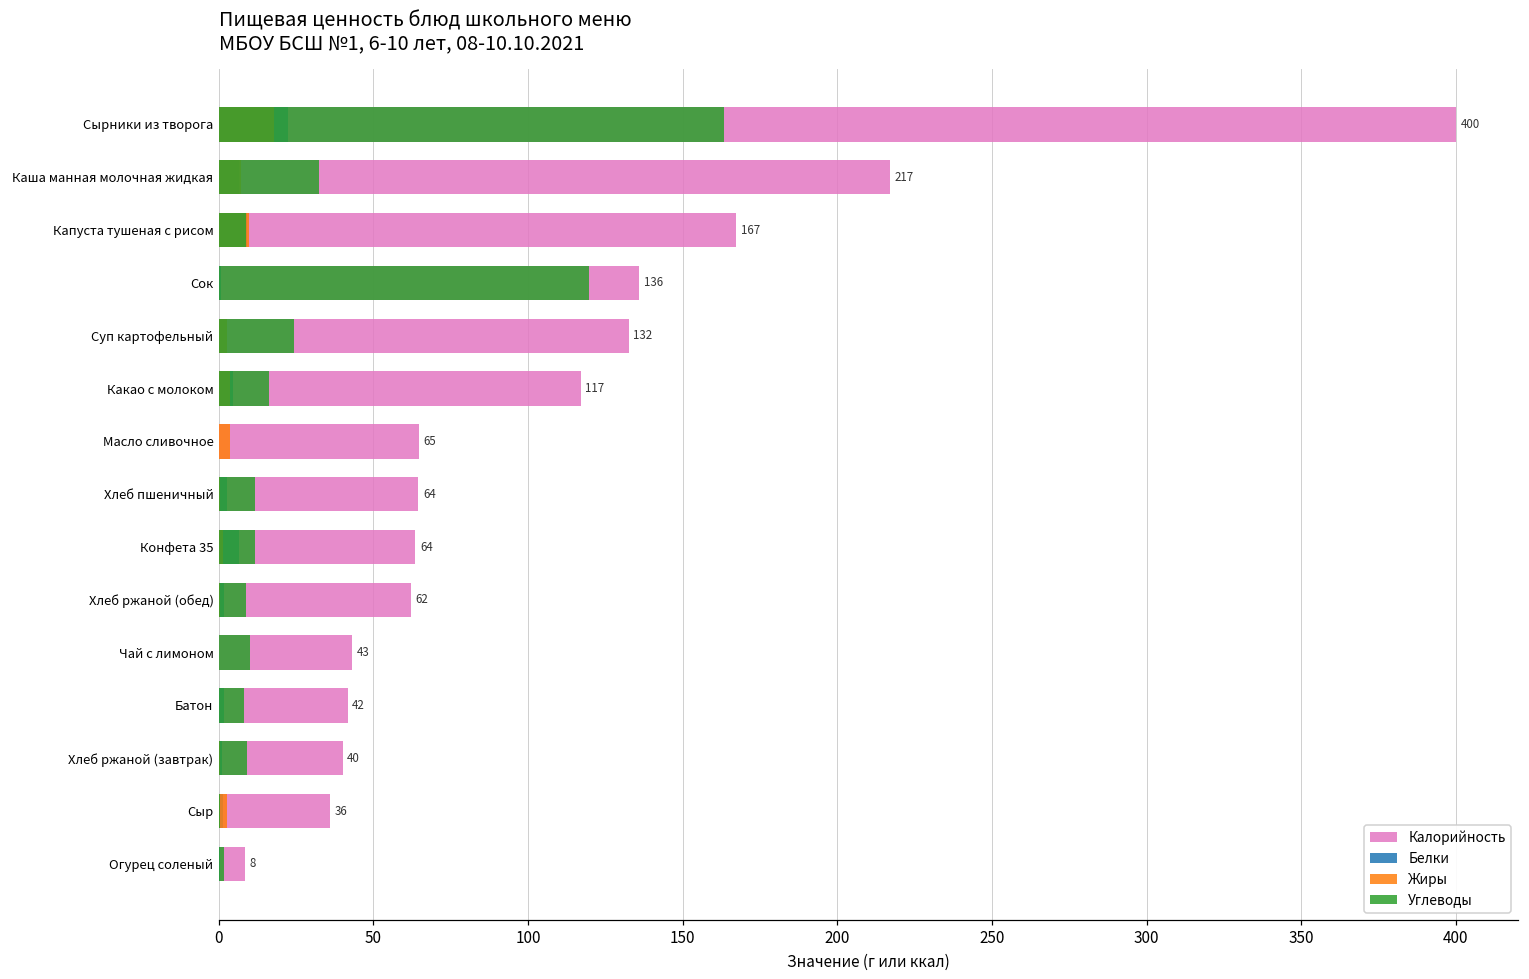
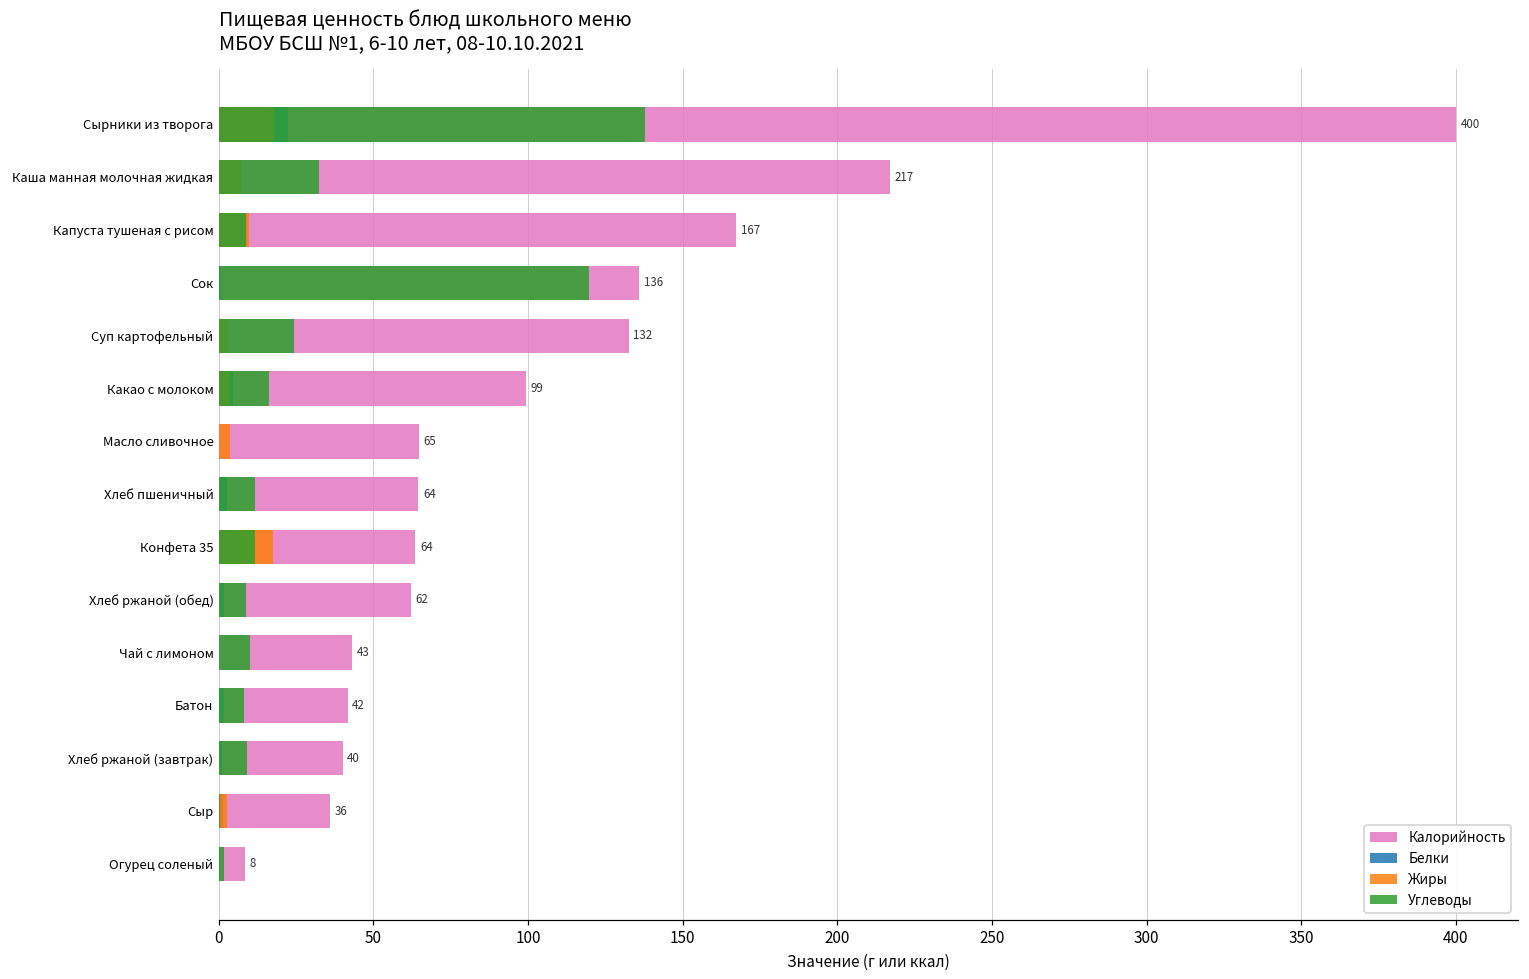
Углеводы, Сырники из творога: 163 -> 138
Калорийность, Какао с молоком: 117 -> 99
Жиры, Конфета 35: 1 -> 18
